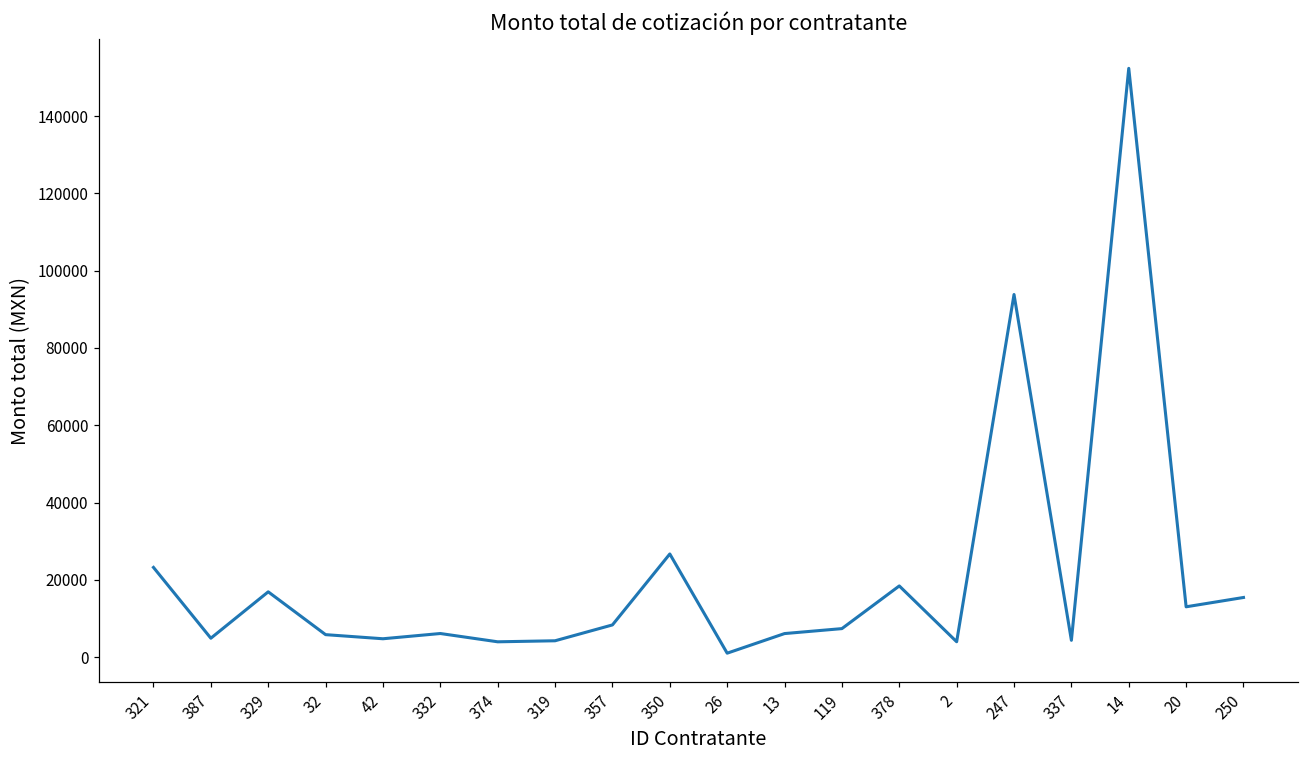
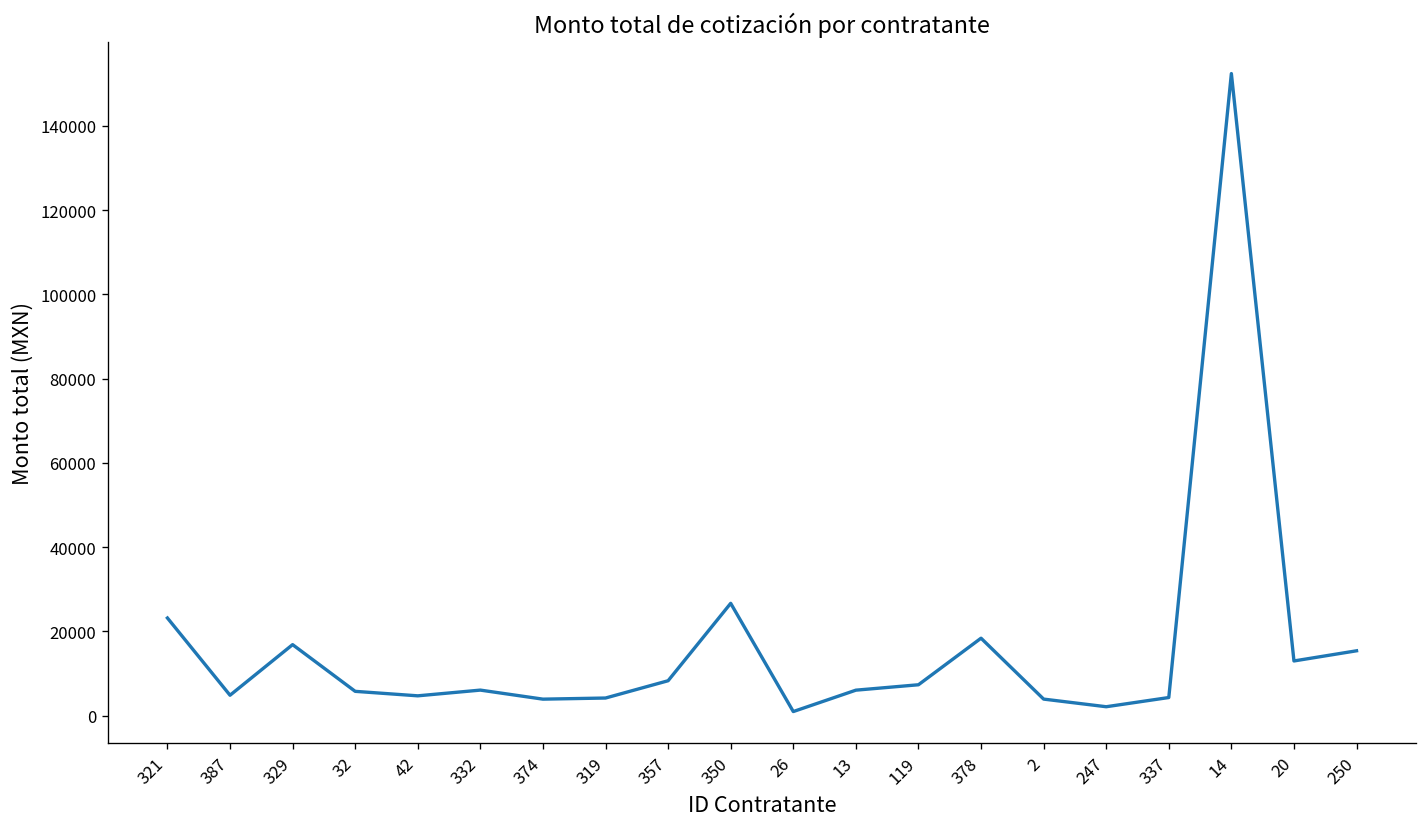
247: 94000 -> 2000
